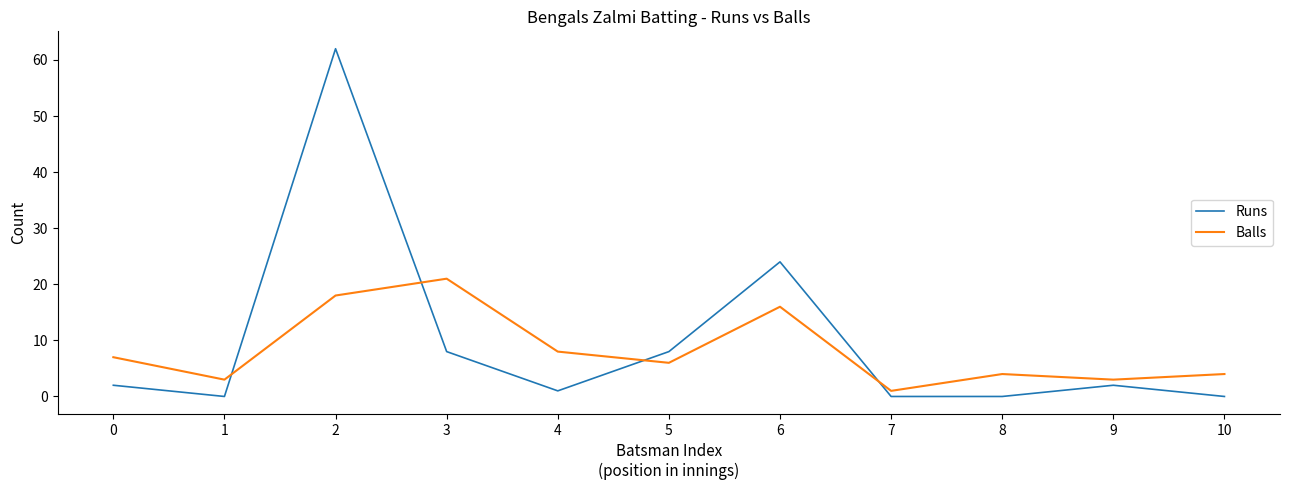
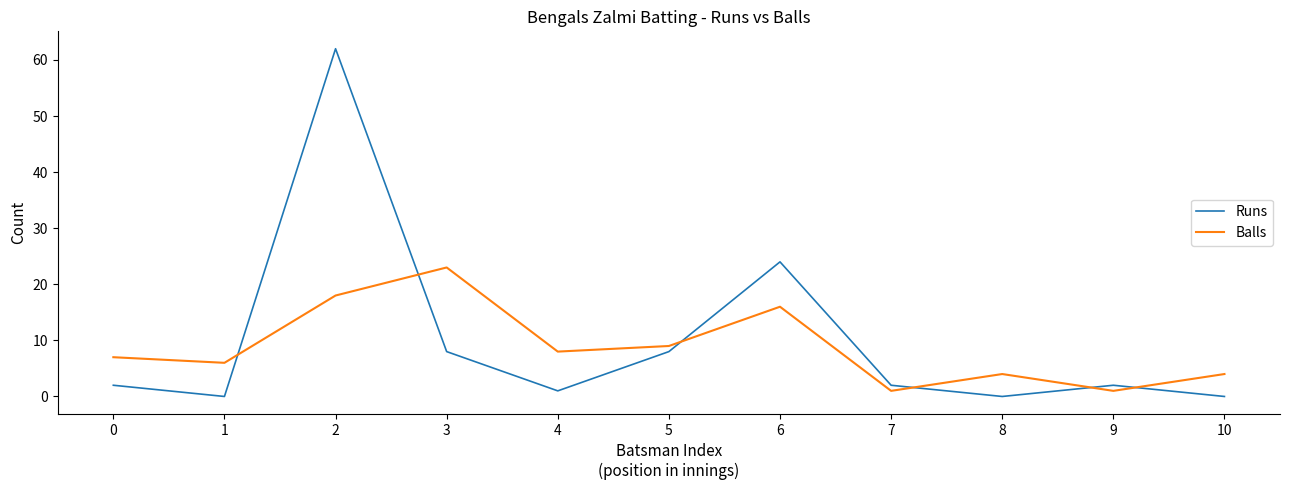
Balls, 1: 3 -> 6
Balls, 3: 21 -> 23
Balls, 5: 6 -> 9
Runs, 7: 0 -> 2
Balls, 9: 3 -> 1
